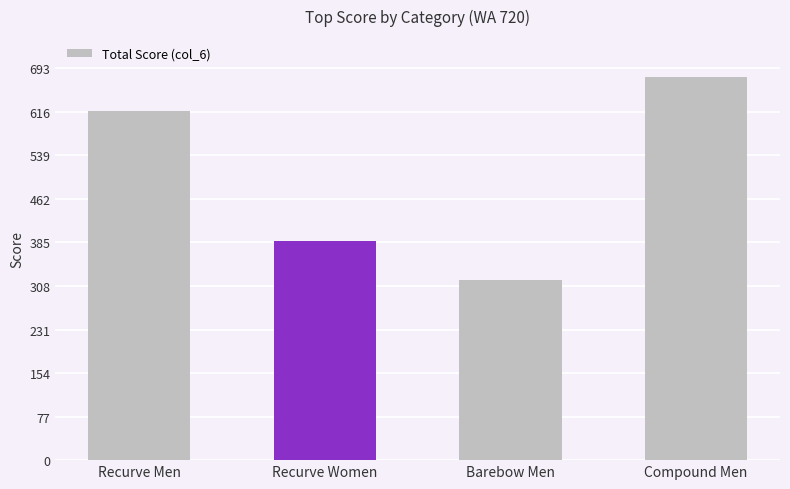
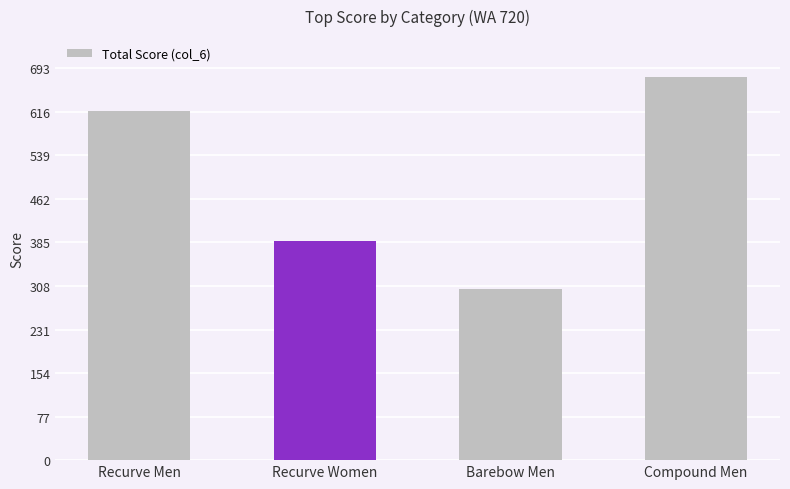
Barebow Men: 320 -> 300
